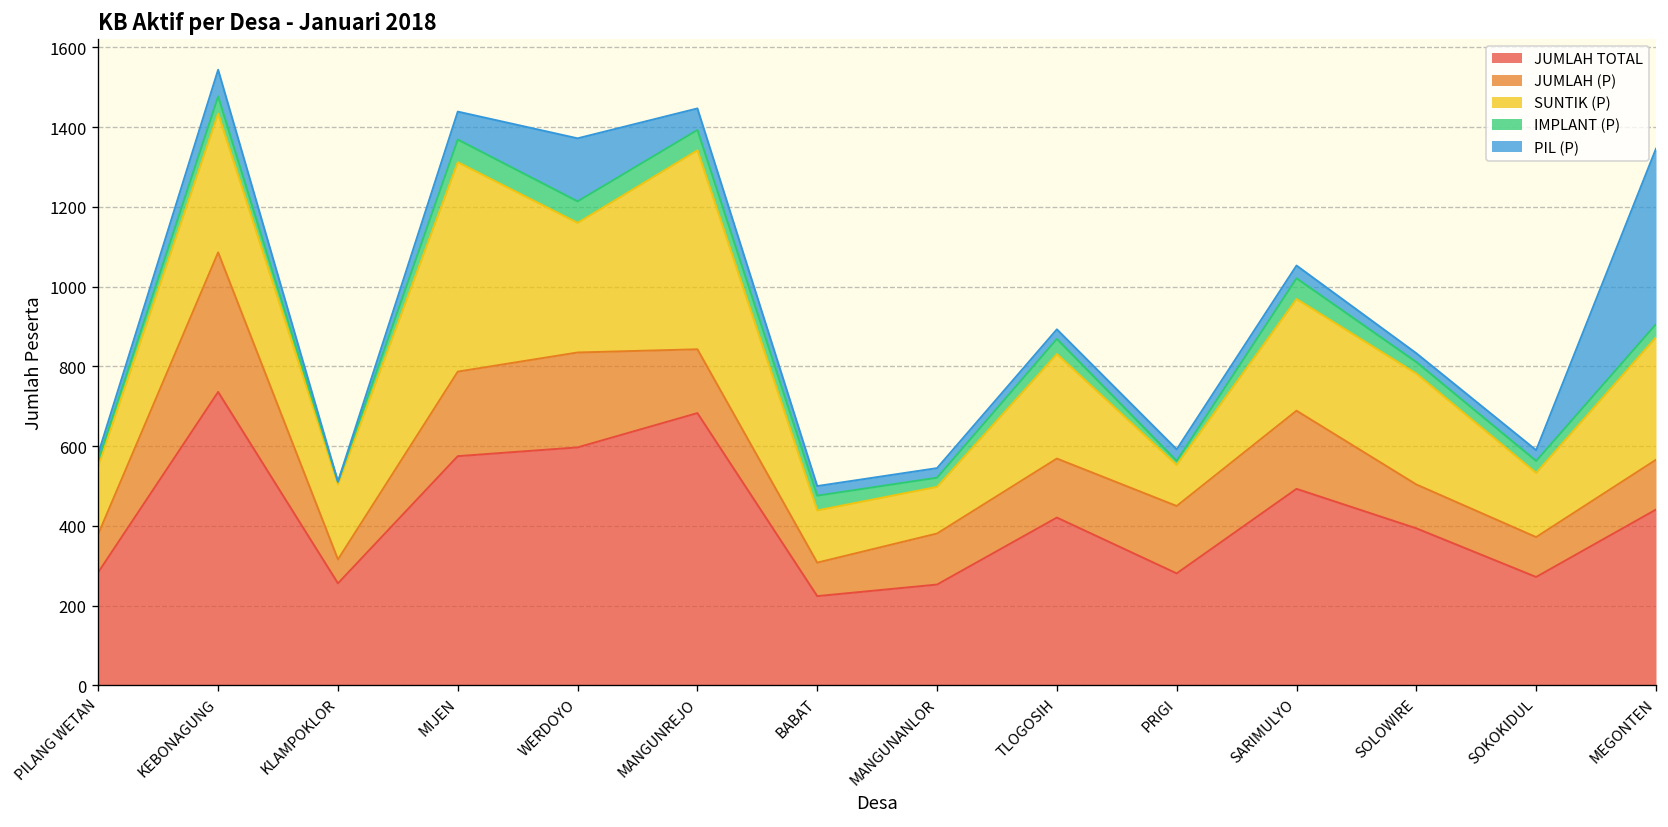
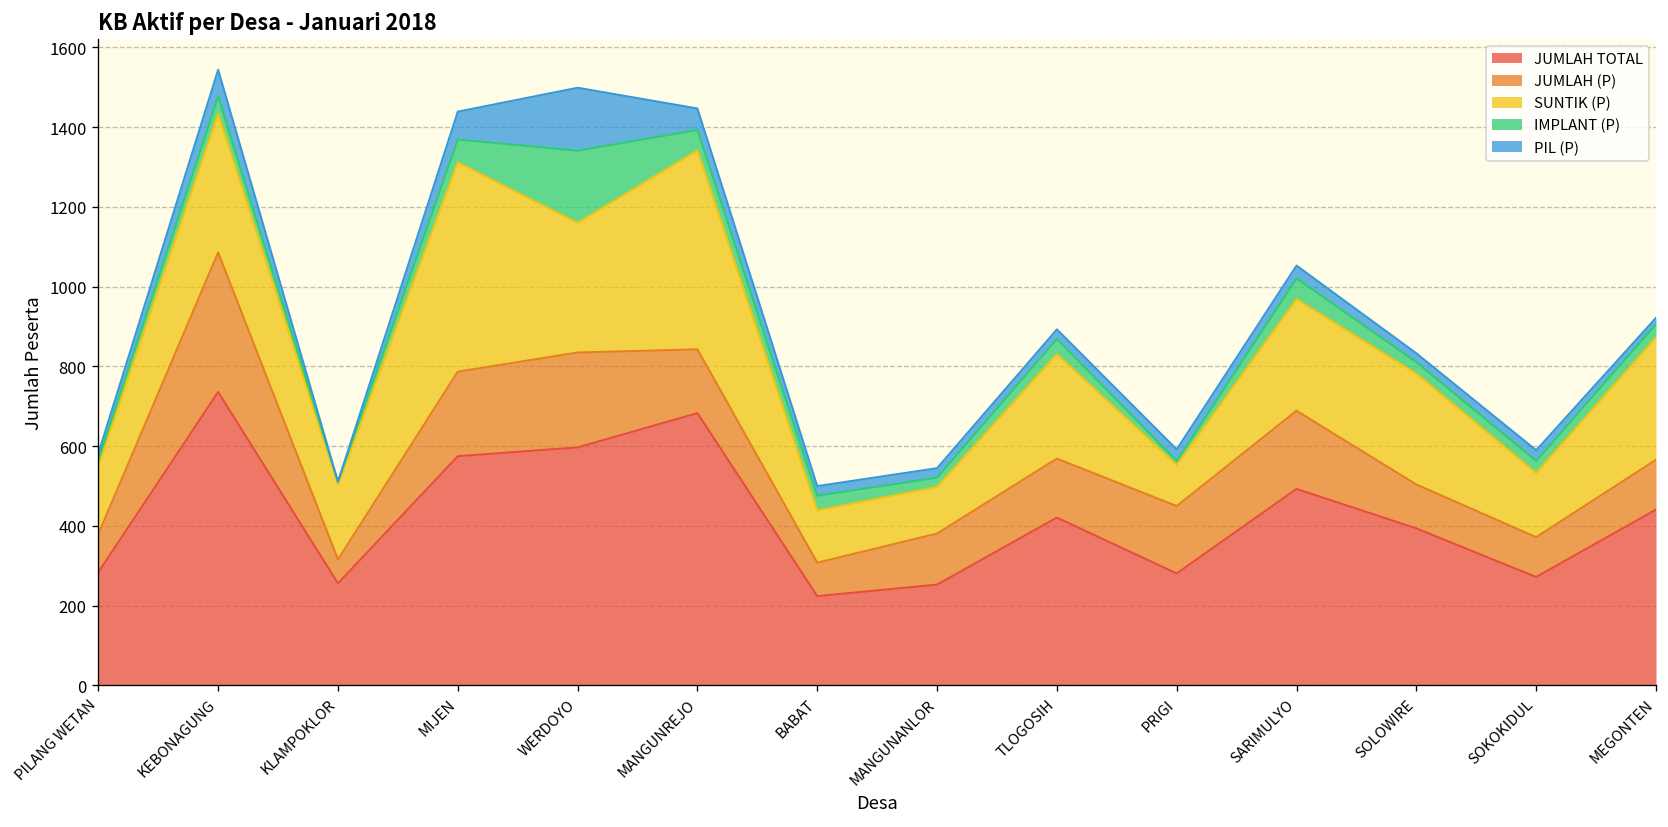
IMPLANT (P), WERDOYO: 50 -> 180
PIL (P), MEGONTEN: 440 -> 20
